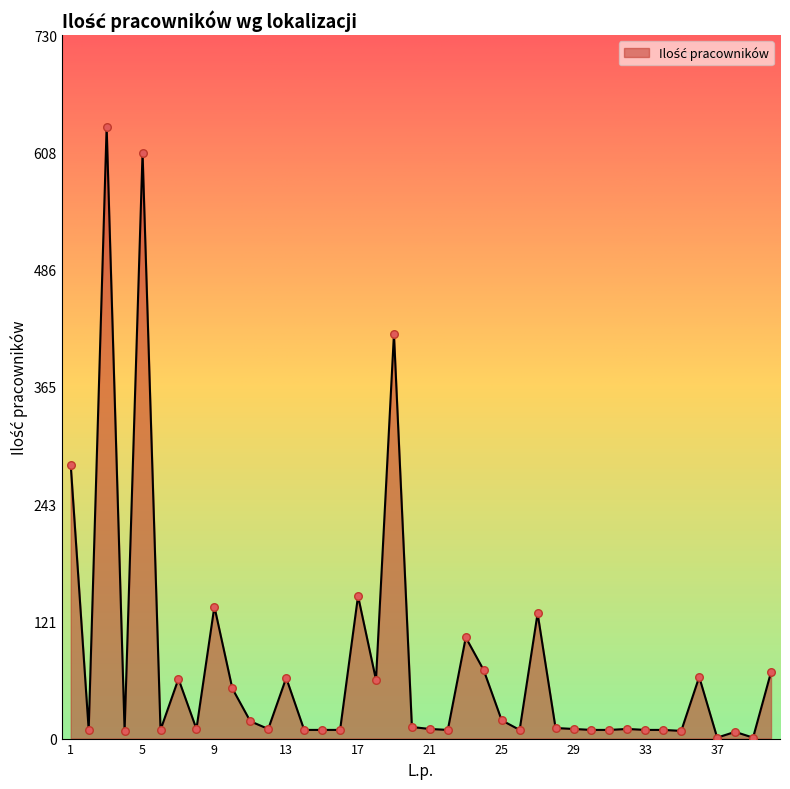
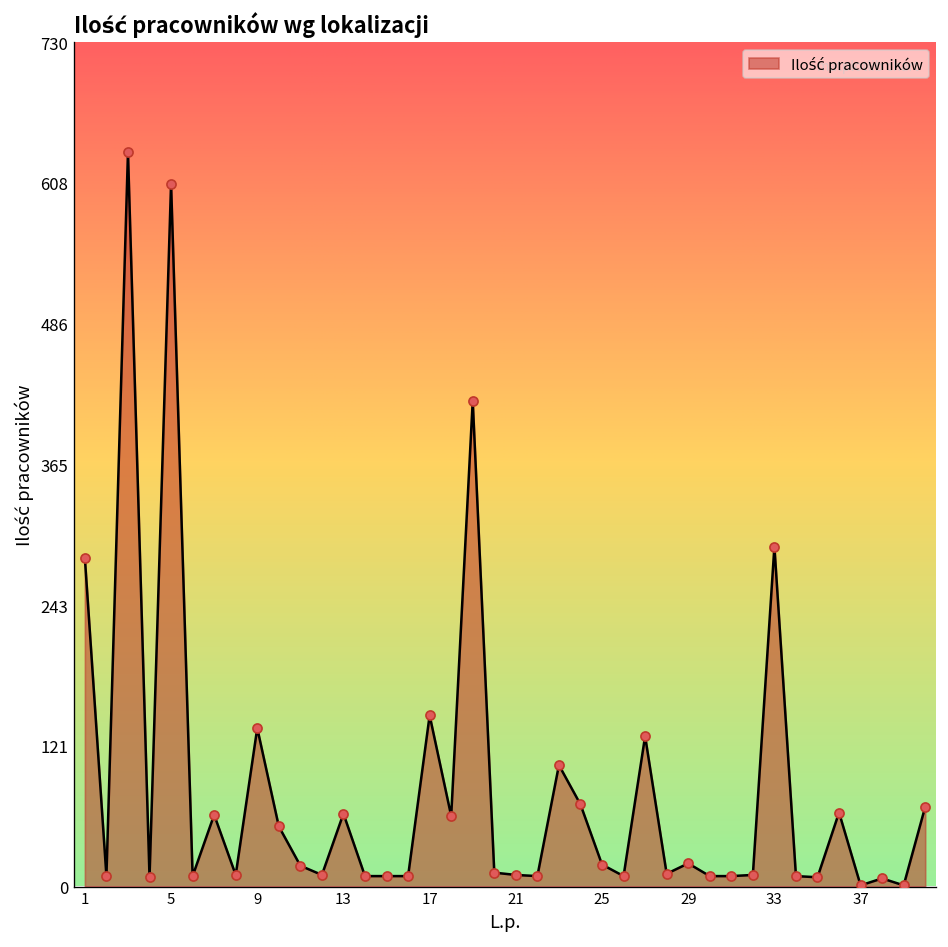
29: 10 -> 20
33: 10 -> 290
